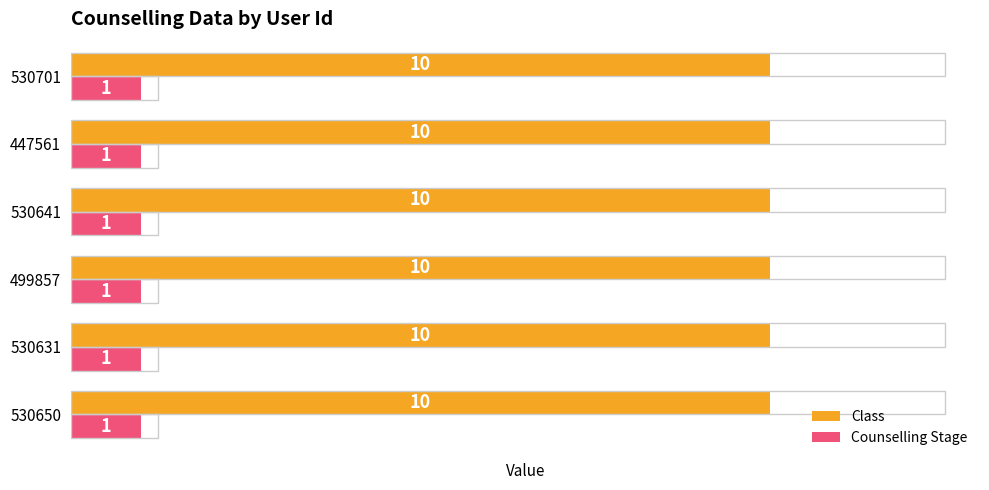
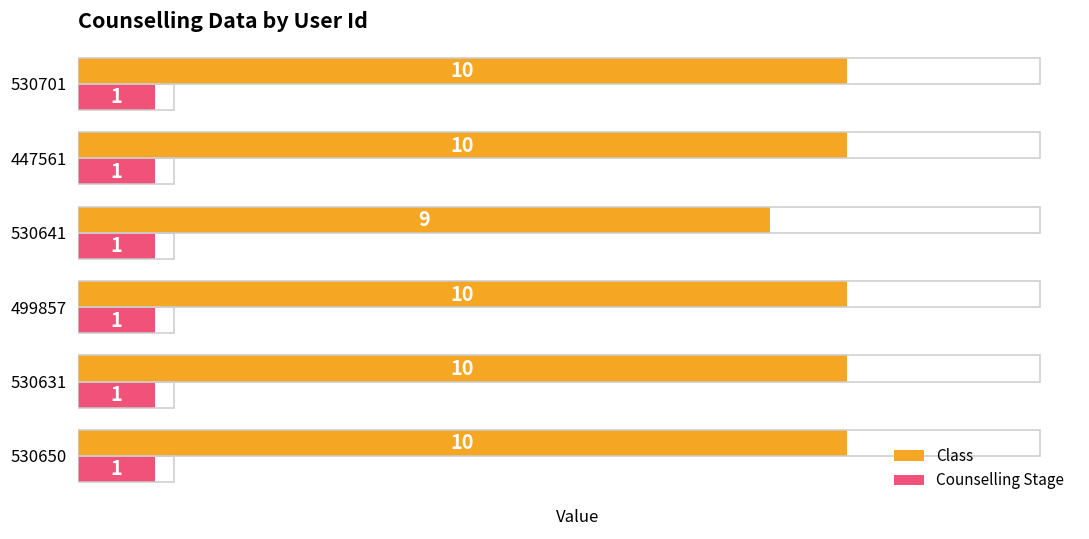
Class, 530641: 10 -> 9
